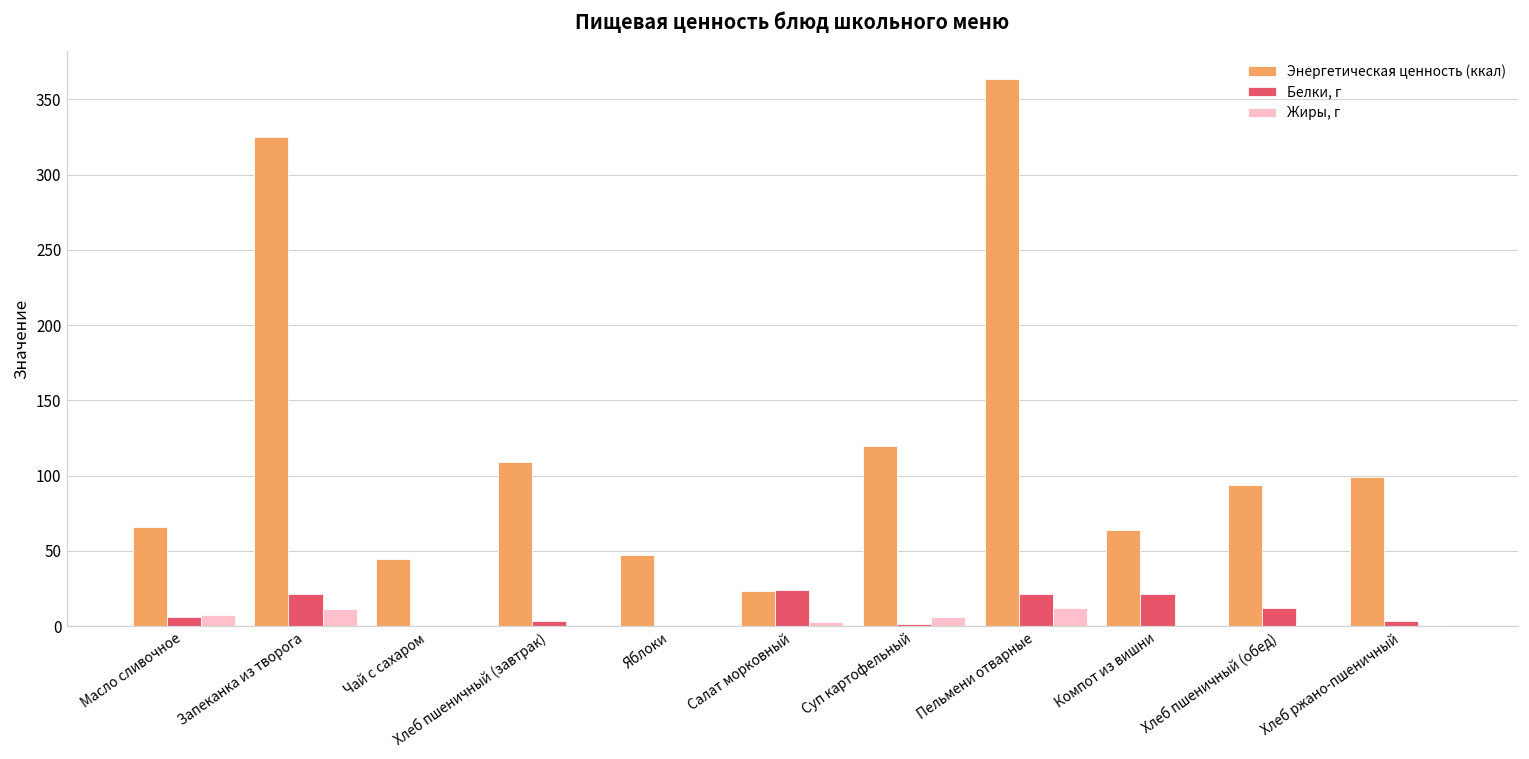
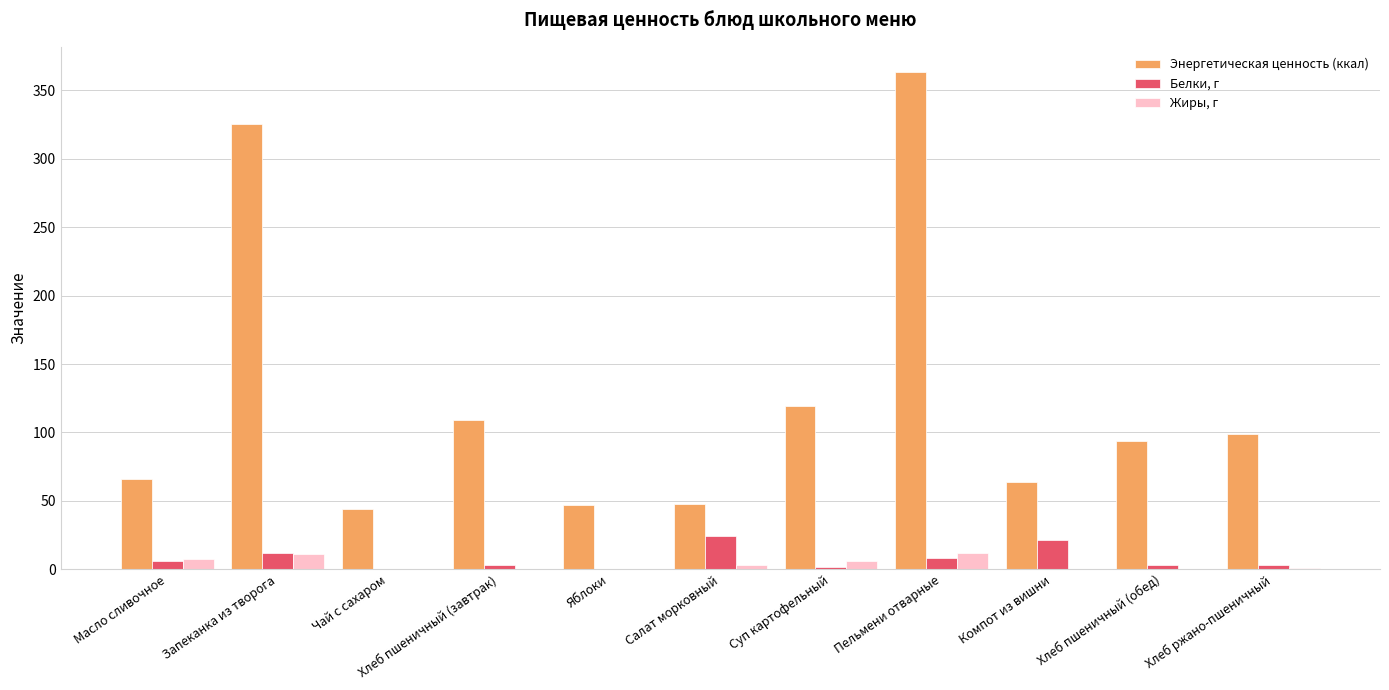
Белки, г, Запеканка из творога: 22 -> 12
Энергетическая ценность (ккал), Салат морковный: 23 -> 48
Белки, г, Пельмени отварные: 22 -> 9
Белки, г, Хлеб пшеничный (обед): 12 -> 3
